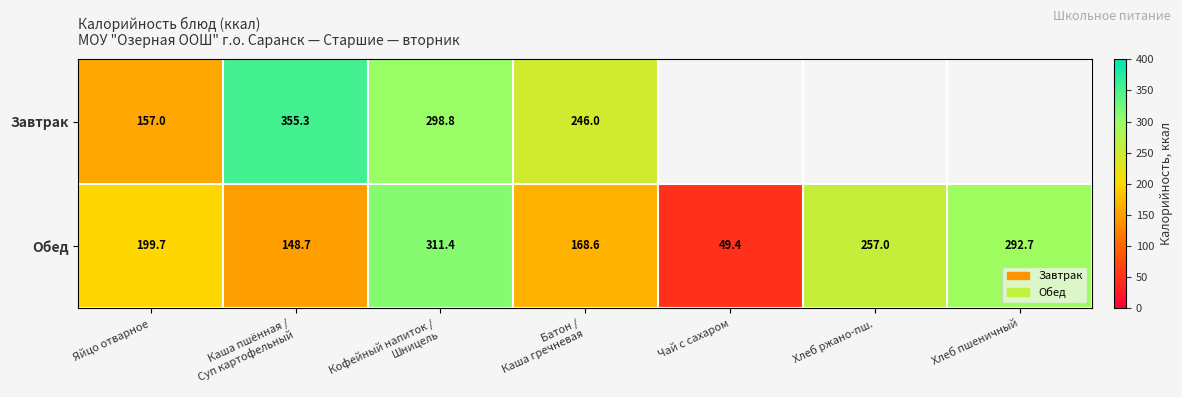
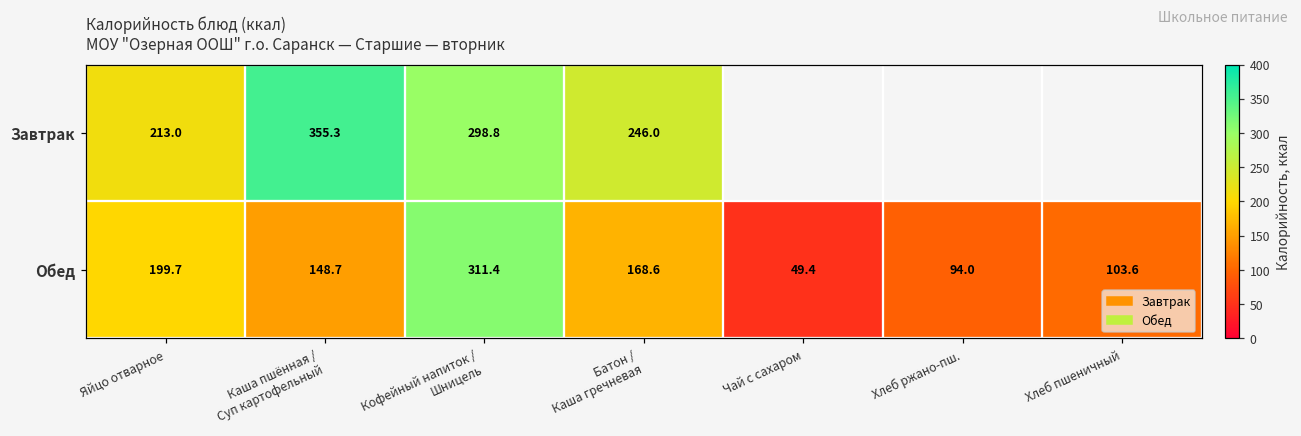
Завтрак, Яйцо отварное: 157.0 -> 213.0
Обед, Хлеб ржано-пш.: 257.0 -> 94.0
Обед, Хлеб пшеничный: 292.7 -> 103.6
